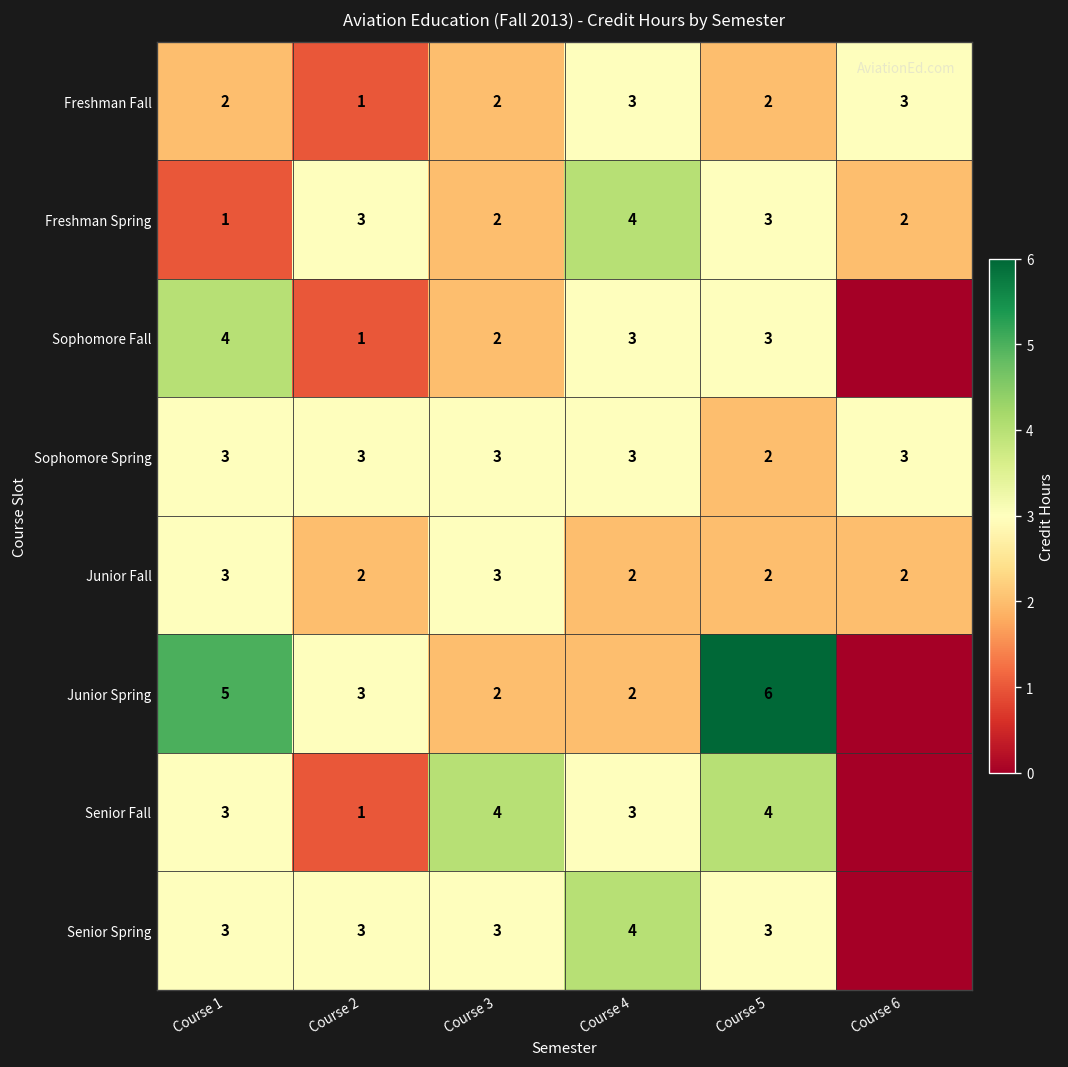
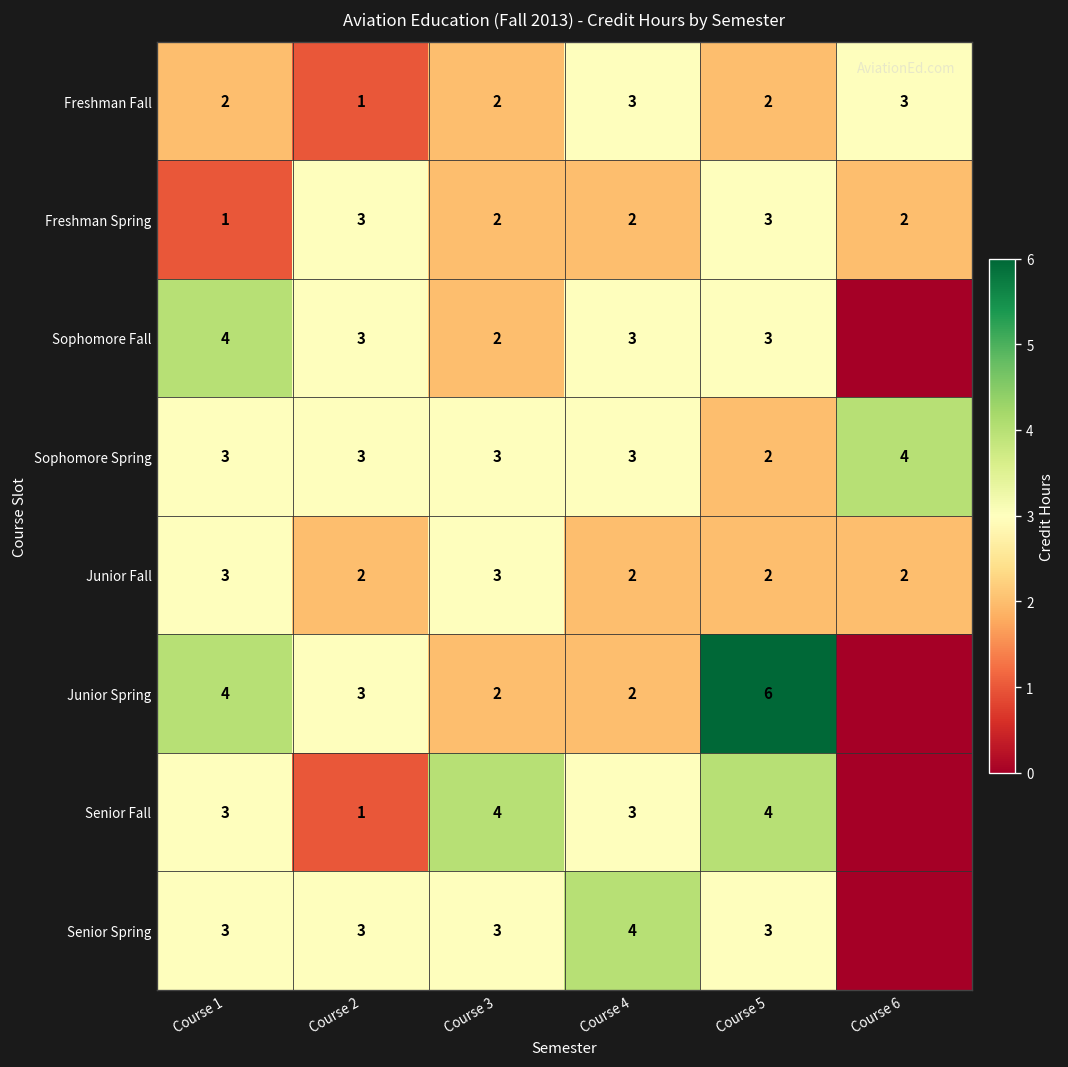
Freshman Spring, Course 4: 4 -> 2
Sophomore Fall, Course 2: 1 -> 3
Sophomore Spring, Course 6: 3 -> 4
Junior Spring, Course 1: 5 -> 4
